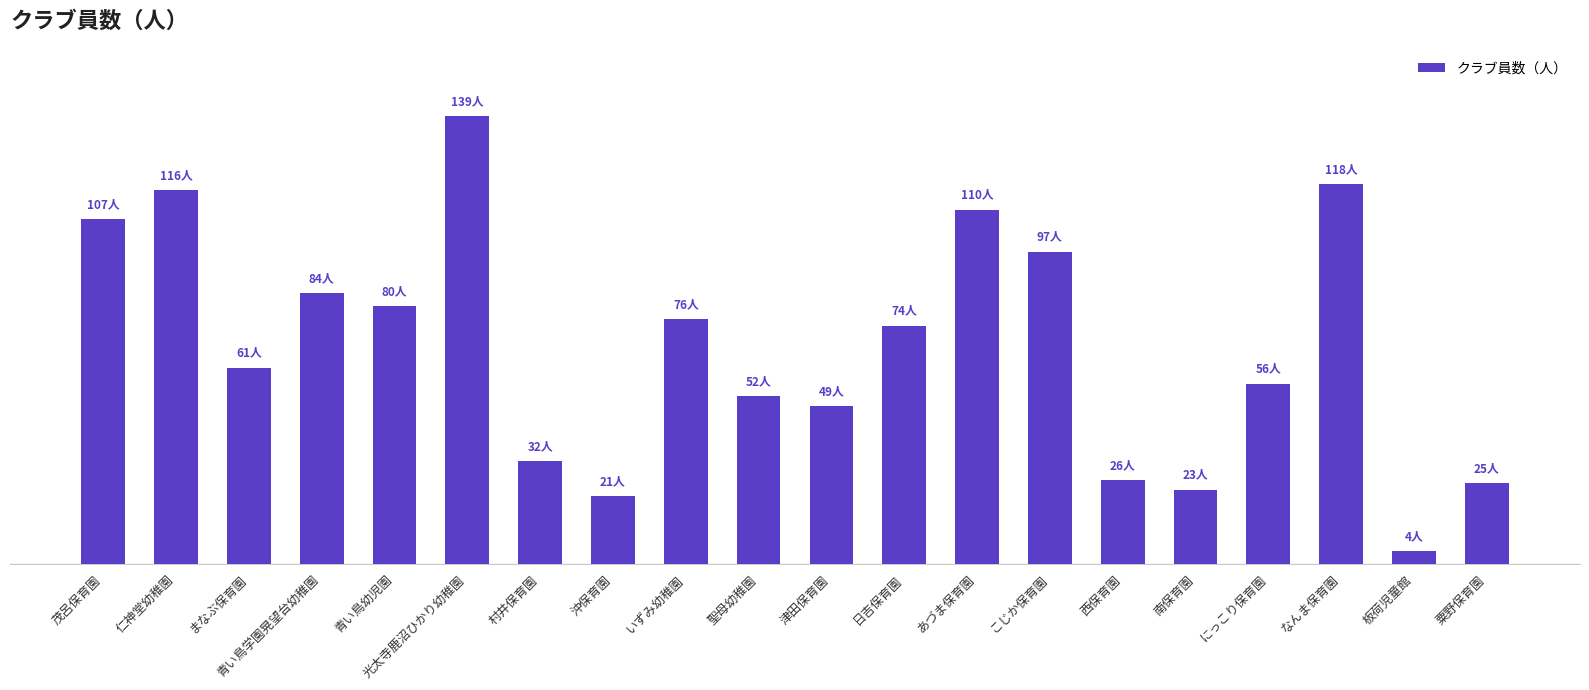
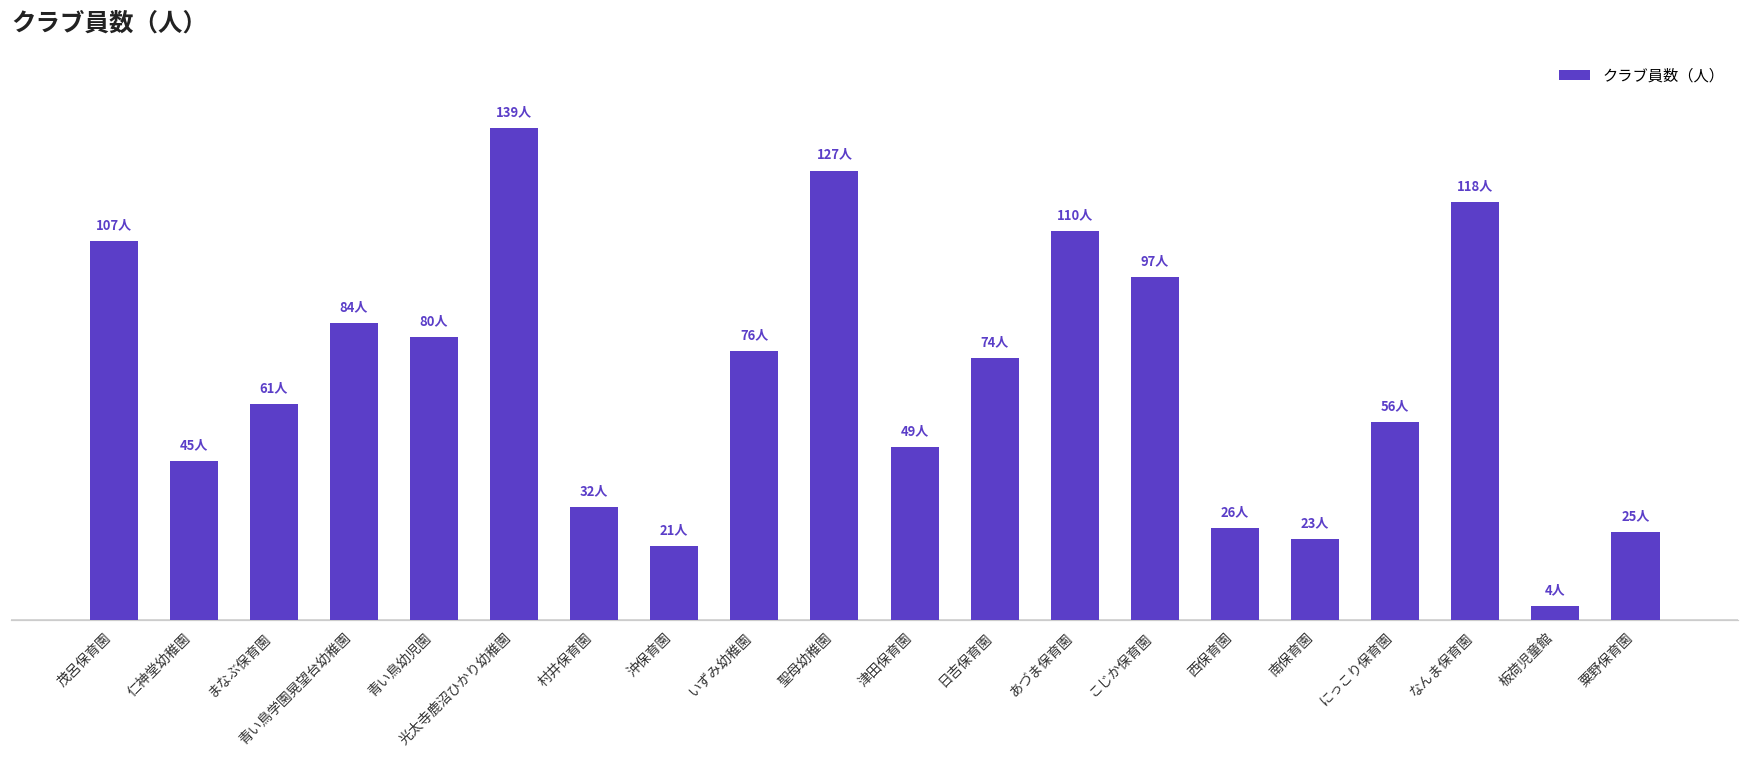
仁神堂幼稚園: 116人 -> 45人
聖母幼稚園: 52人 -> 127人
